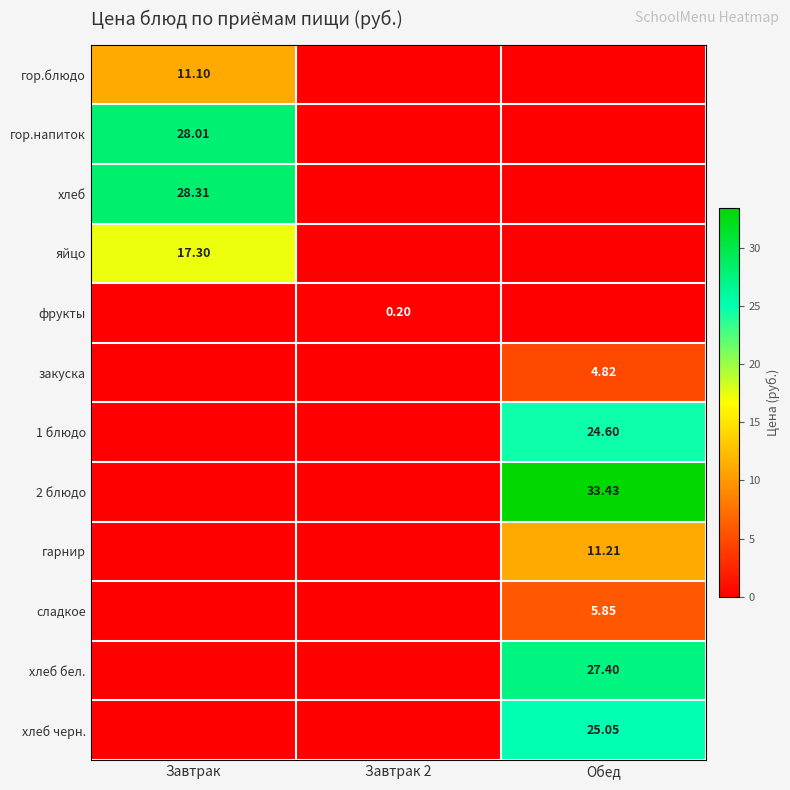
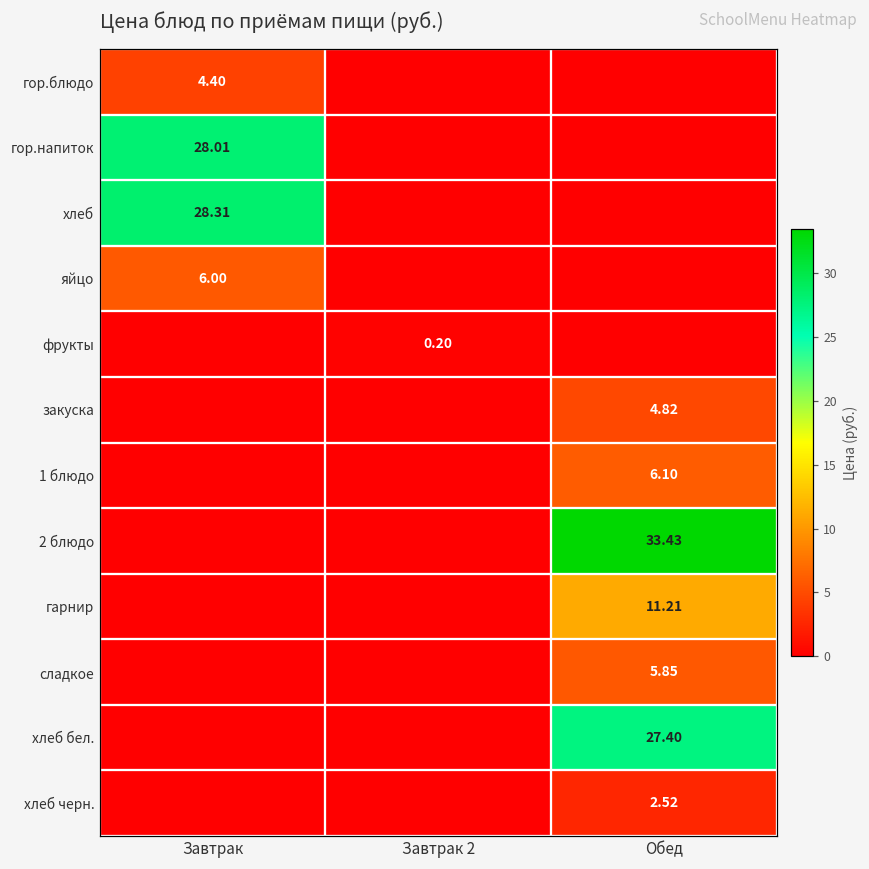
гор.блюдо, Завтрак: 11.10 -> 4.40
яйцо, Завтрак: 17.30 -> 6.00
1 блюдо, Обед: 24.60 -> 6.10
хлеб черн., Обед: 25.05 -> 2.52
